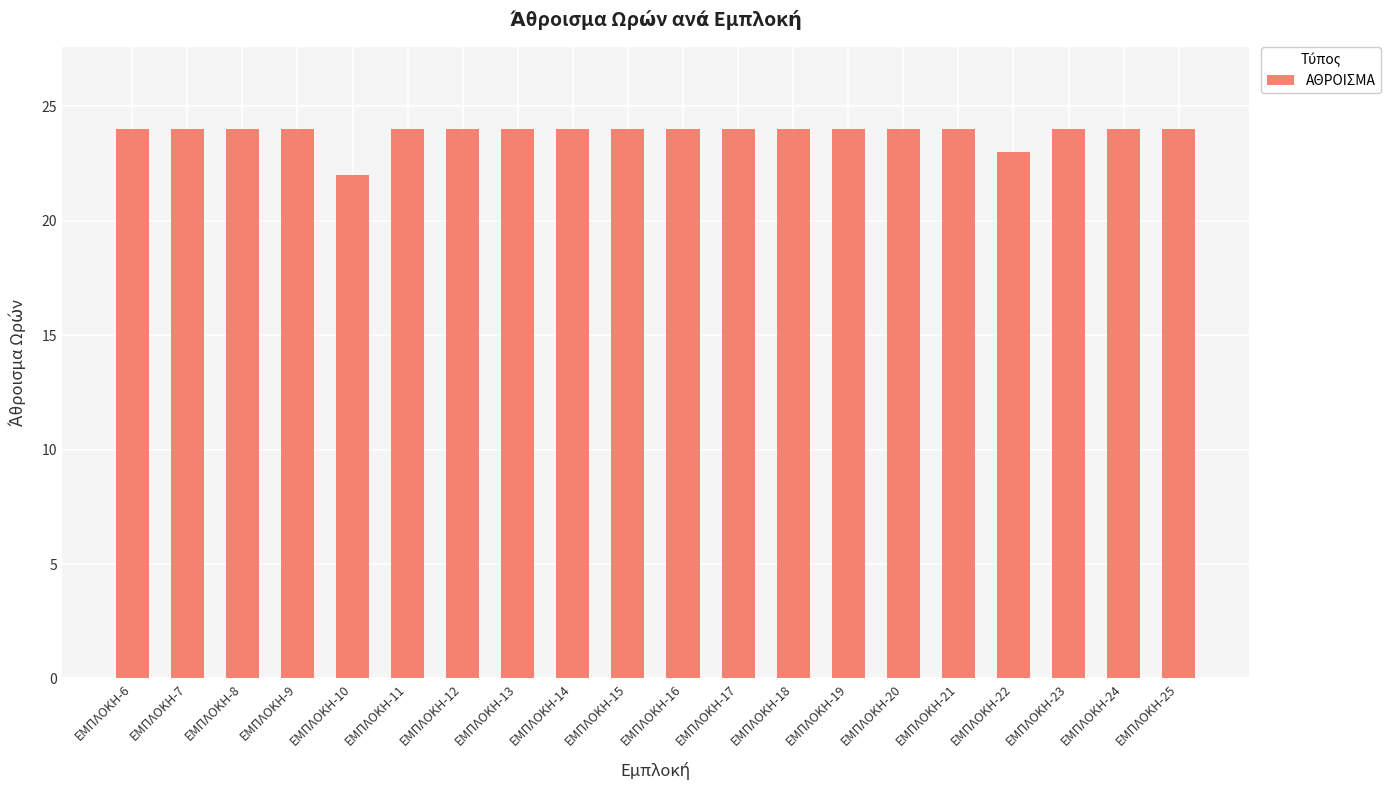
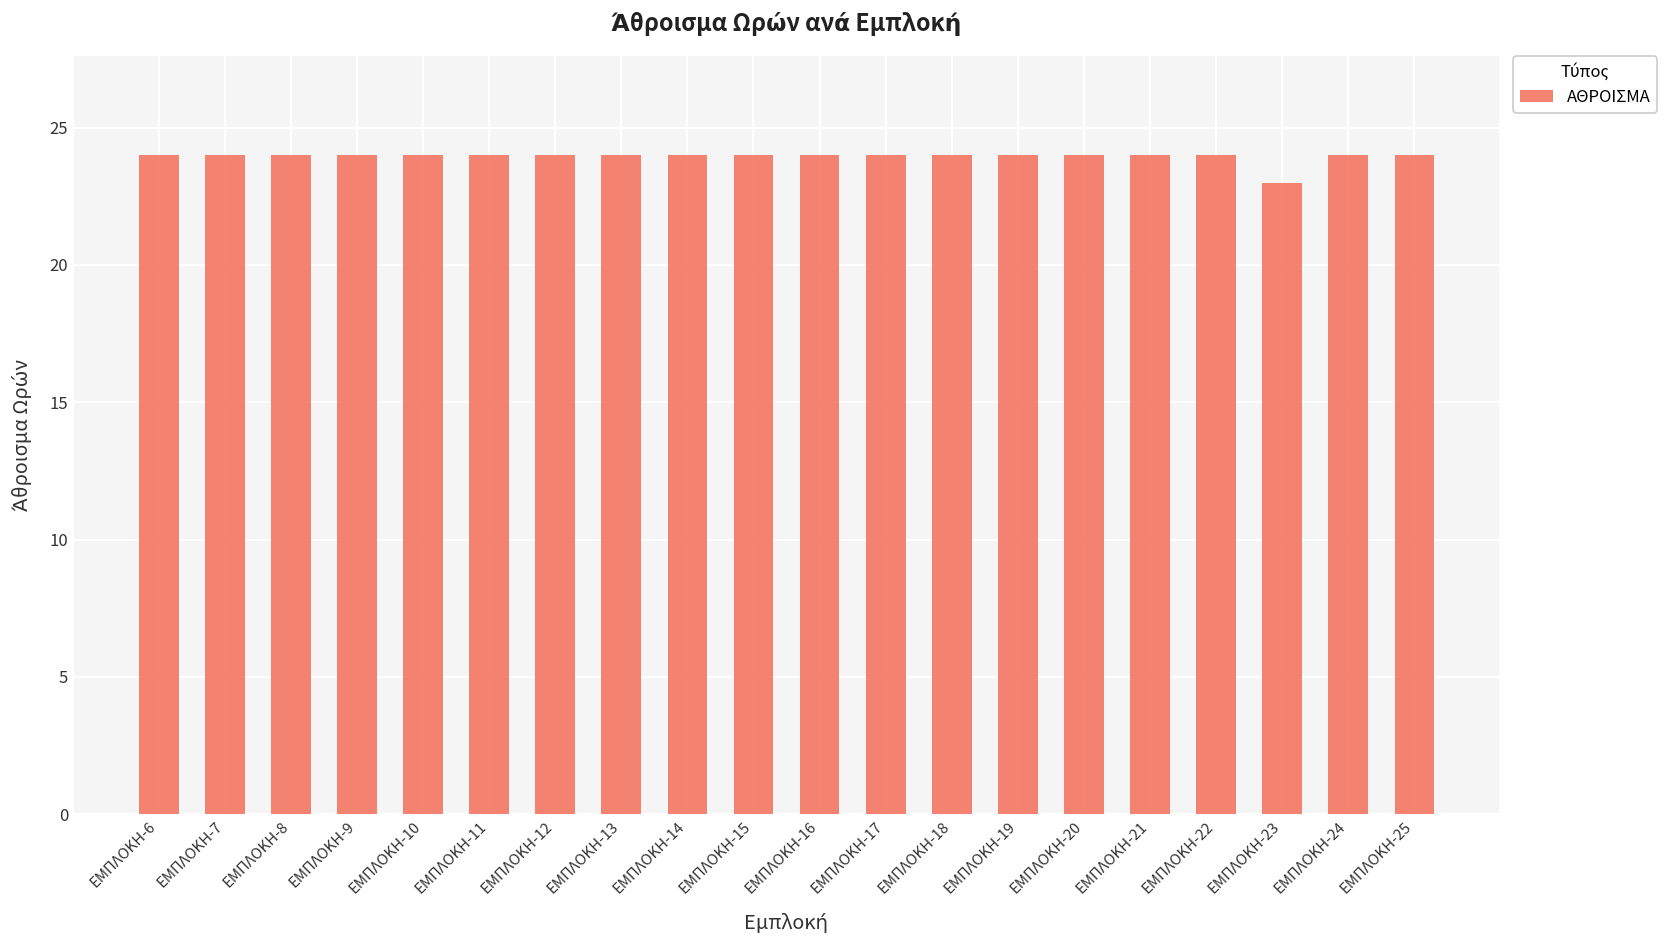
ΕΜΠΛΟΚΗ-10: 22 -> 24
ΕΜΠΛΟΚΗ-22: 23 -> 24
ΕΜΠΛΟΚΗ-23: 24 -> 23
